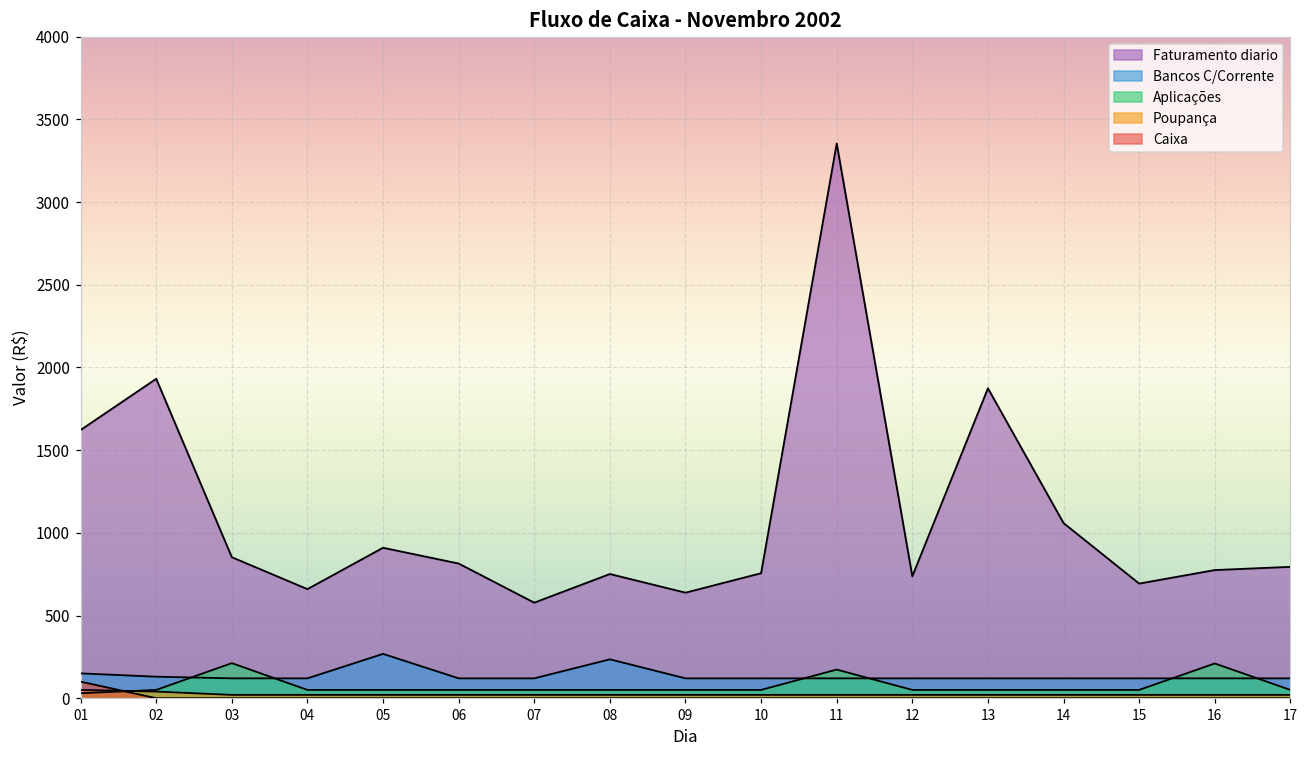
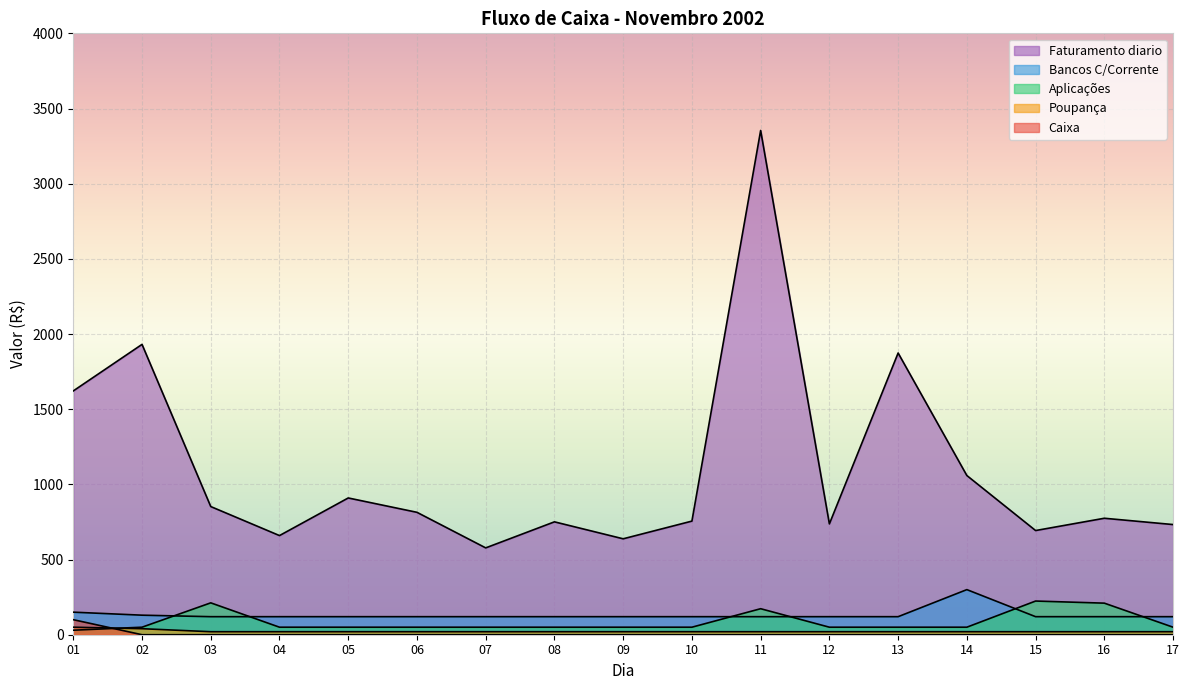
Bancos C/Corrente, 05: 270 -> 120
Bancos C/Corrente, 08: 240 -> 120
Bancos C/Corrente, 14: 120 -> 300
Aplicações, 15: 50 -> 220
Faturamento diario, 17: 790 -> 730
